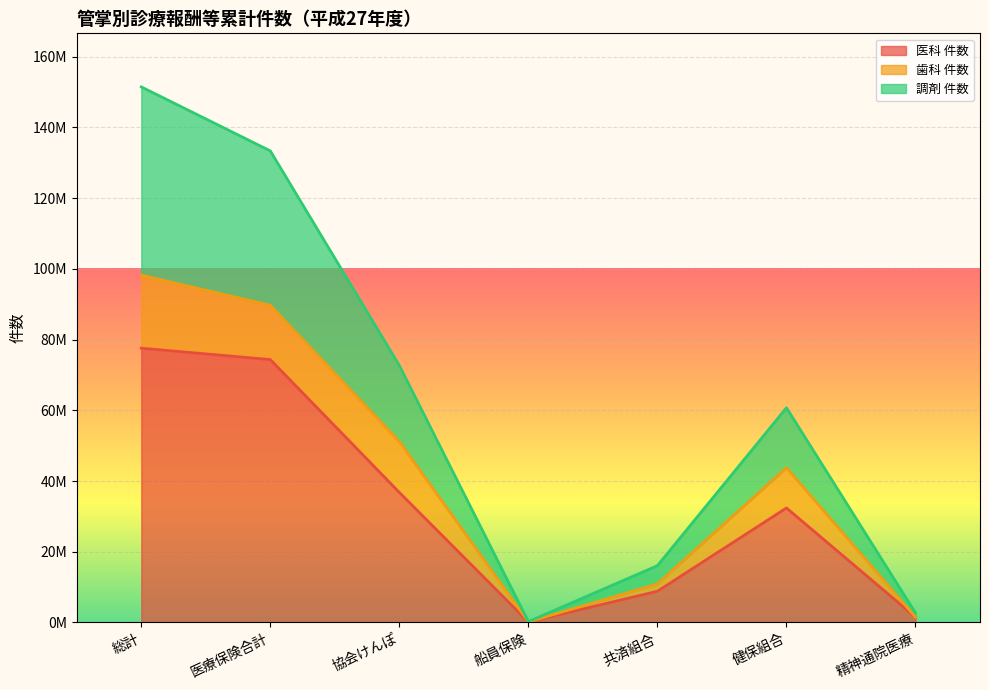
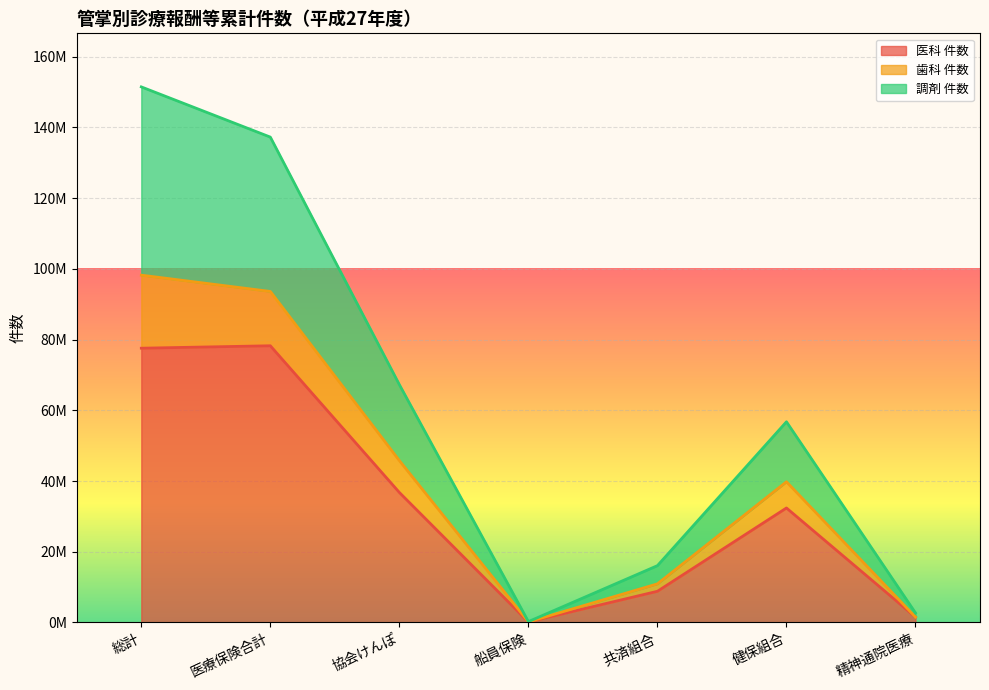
医科 件数, 医療保険合計: 74000000 -> 78000000
歯科 件数, 協会けんぽ: 14000000 -> 9000000
歯科 件数, 健保組合: 11000000 -> 7000000
